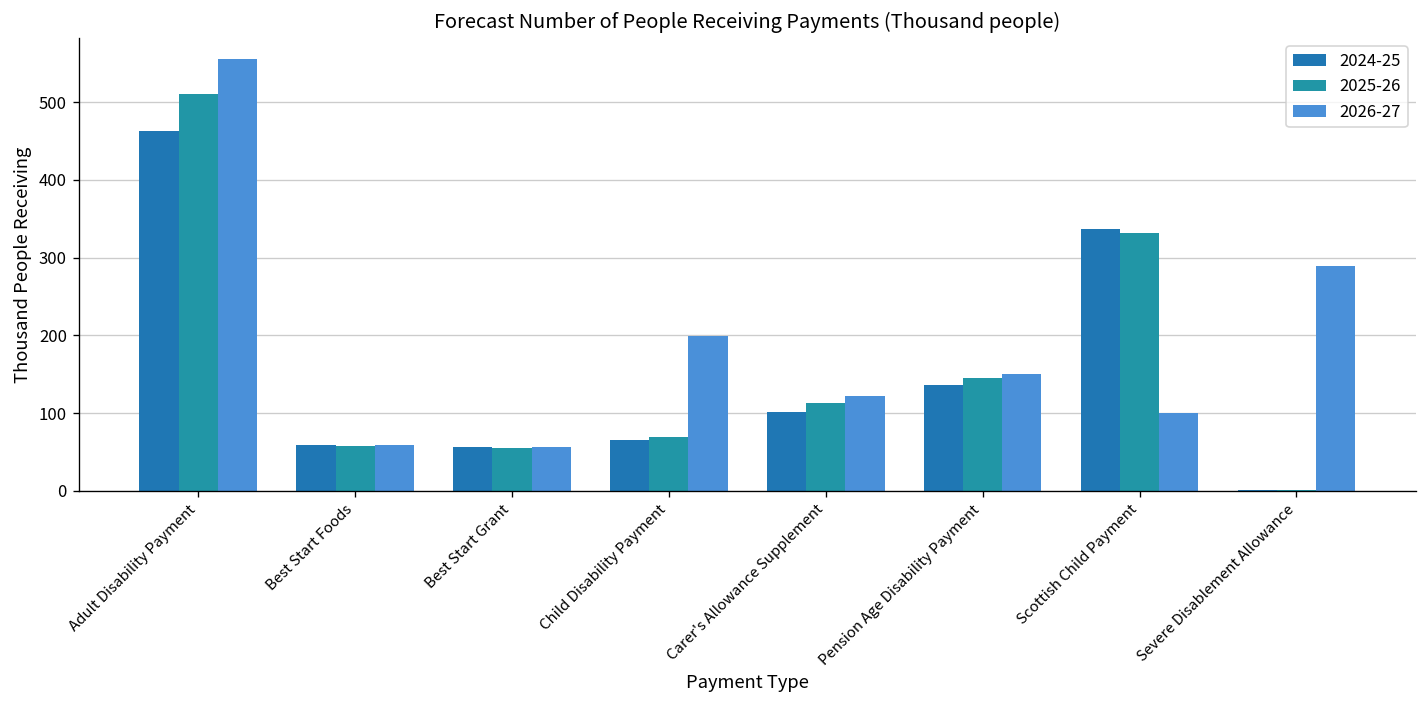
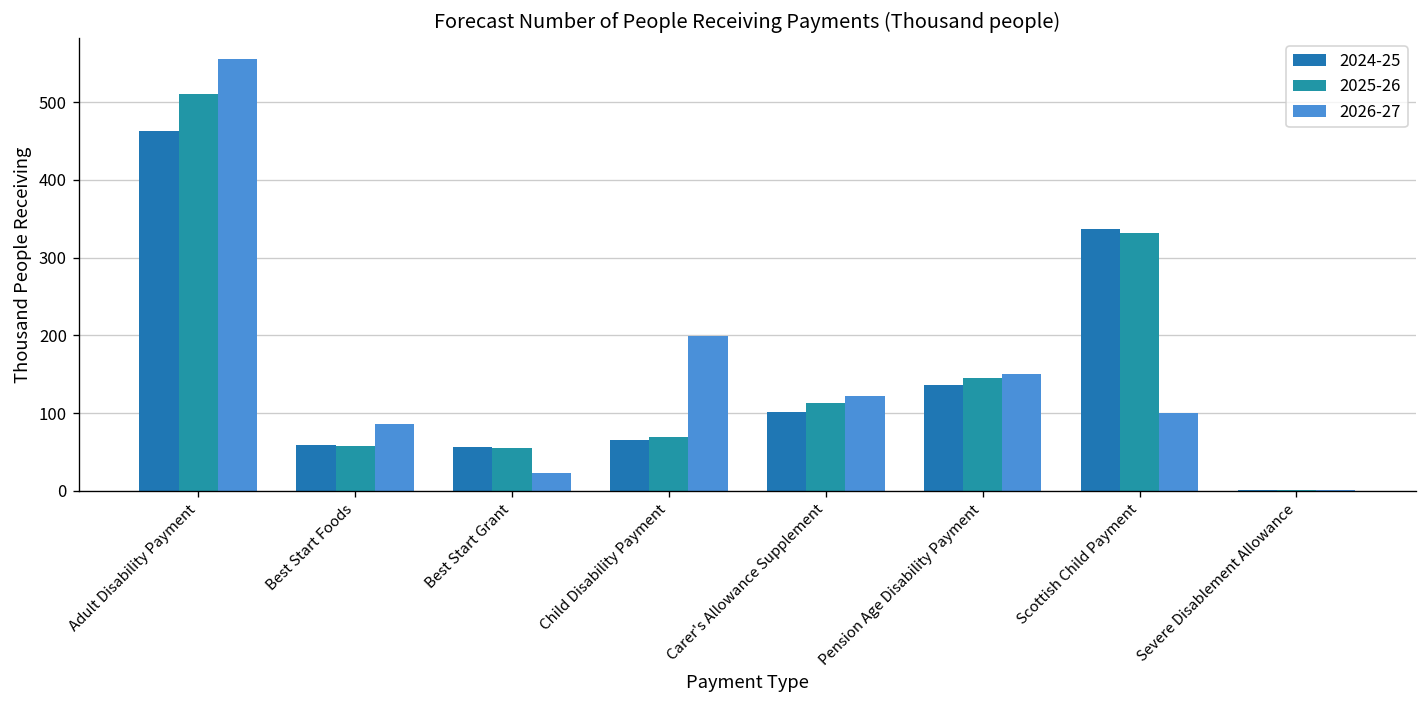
2026-27, Best Start Foods: 60 -> 90
2026-27, Best Start Grant: 60 -> 20
2026-27, Severe Disablement Allowance: 290 -> 0
